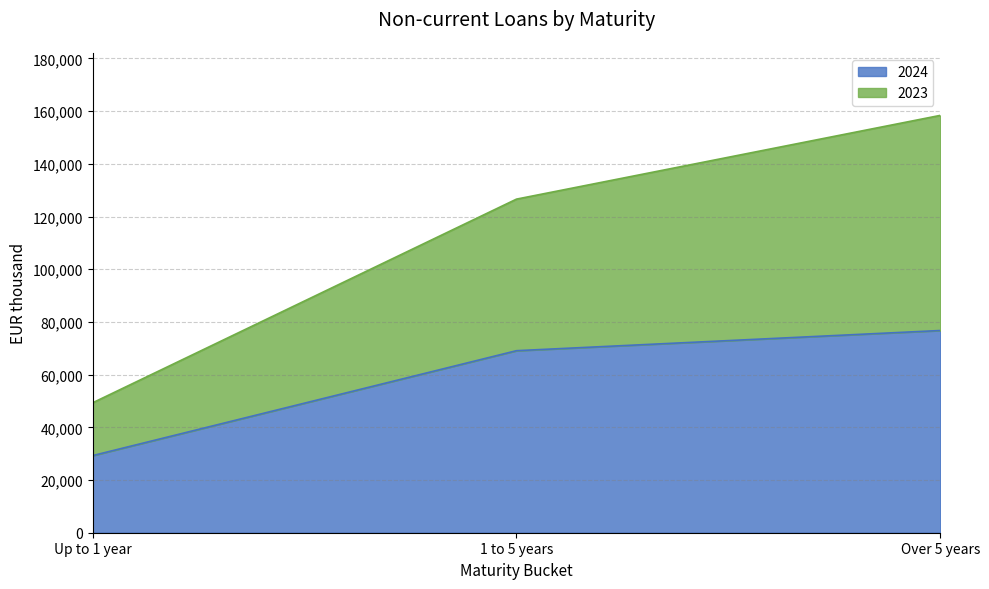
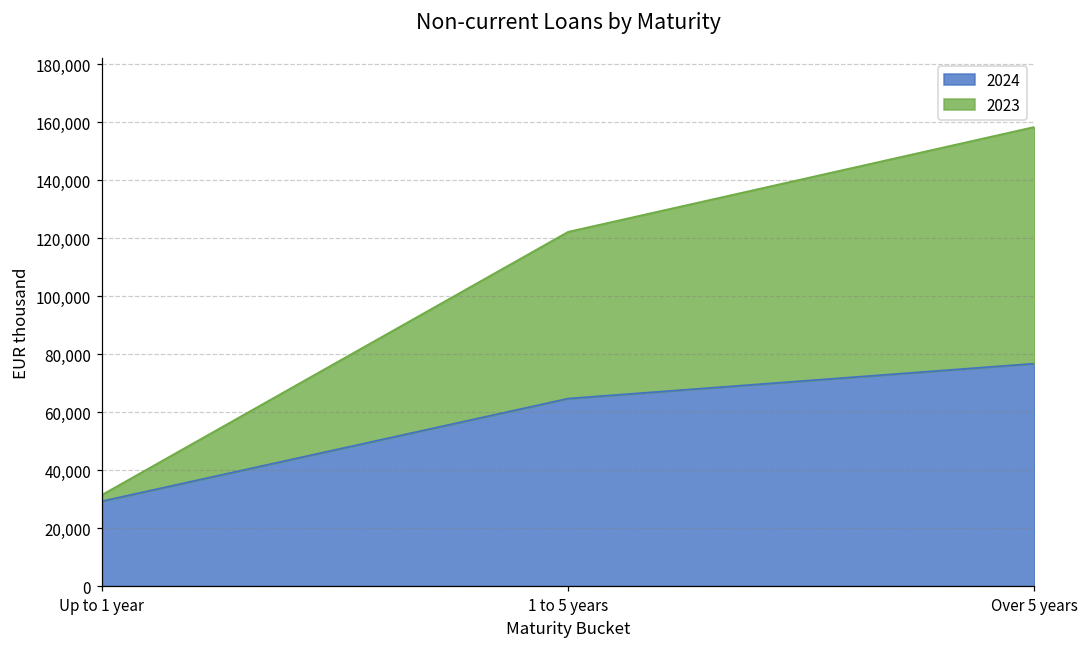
2023, Up to 1 year: 20,000 -> 2,000
2024, 1 to 5 years: 69,000 -> 65,000
